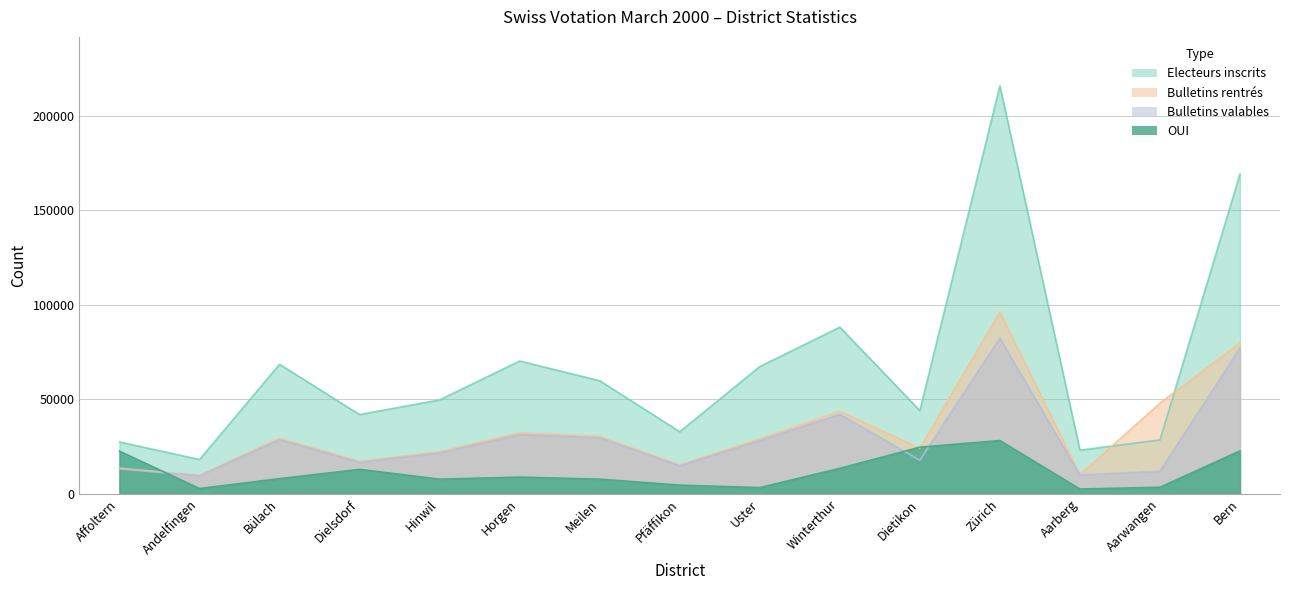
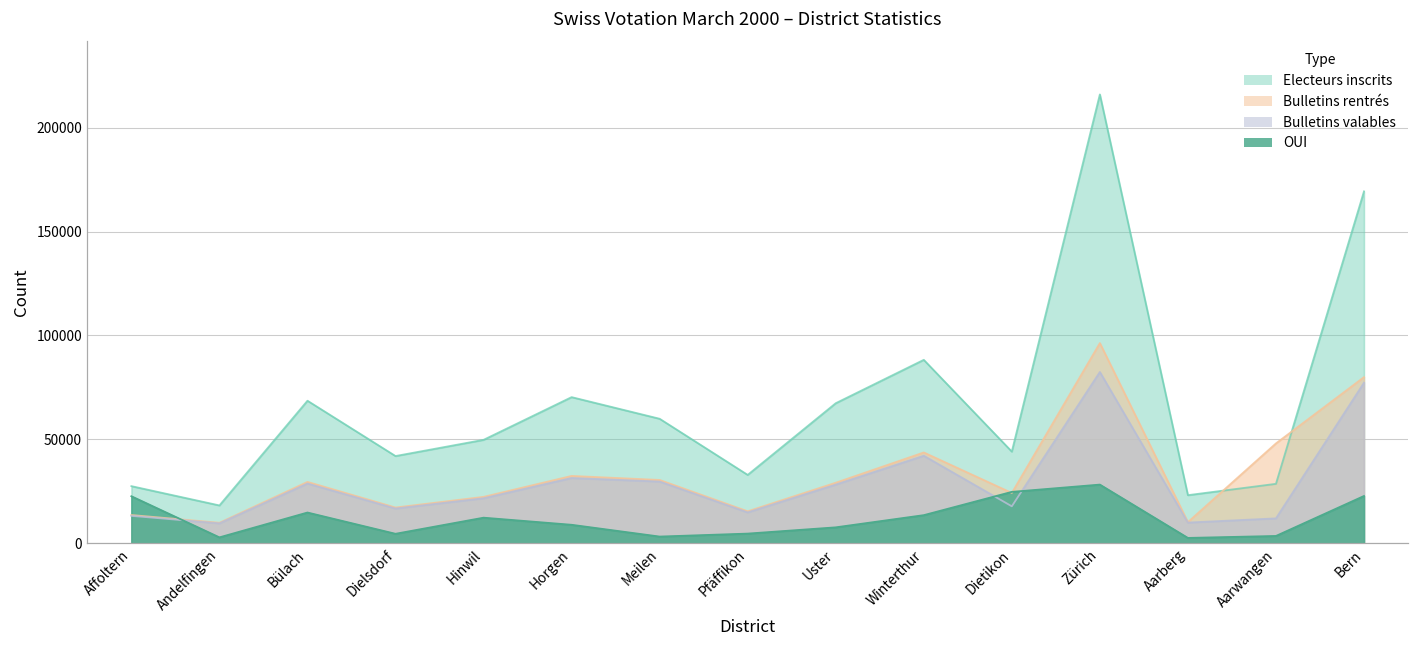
OUI, Bülach: 8000 -> 15000
OUI, Dielsdorf: 13000 -> 5000
OUI, Hinwil: 8000 -> 12000
OUI, Meilen: 8000 -> 3000
OUI, Uster: 3000 -> 8000
